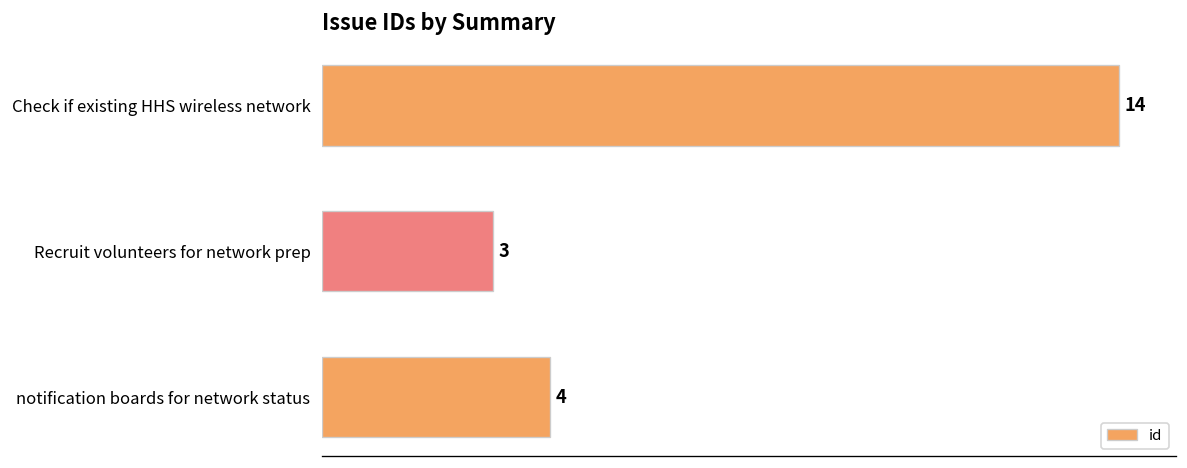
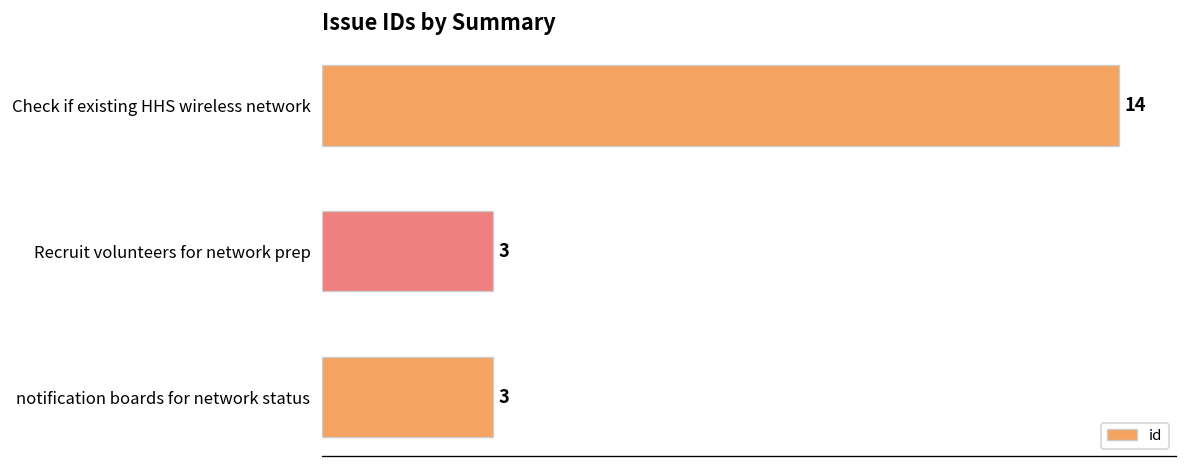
notification boards for network status: 4 -> 3
